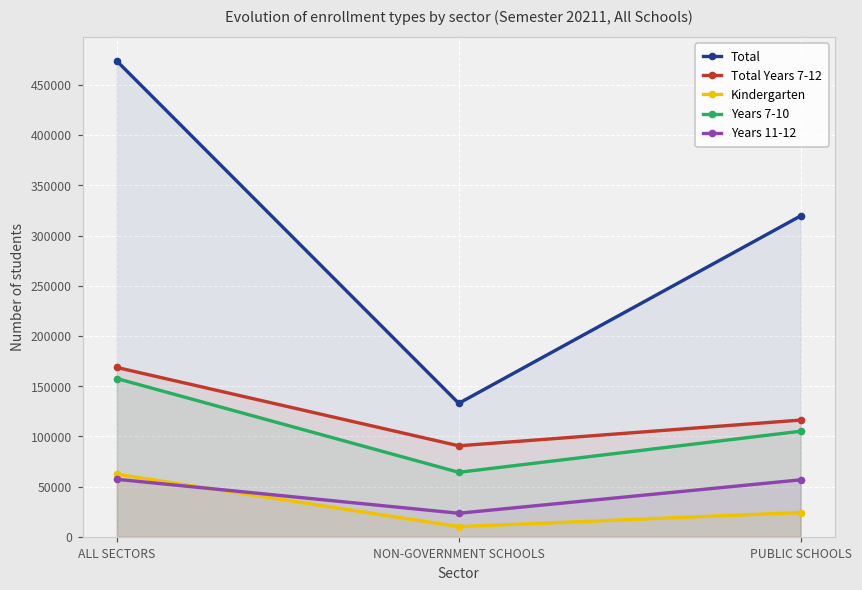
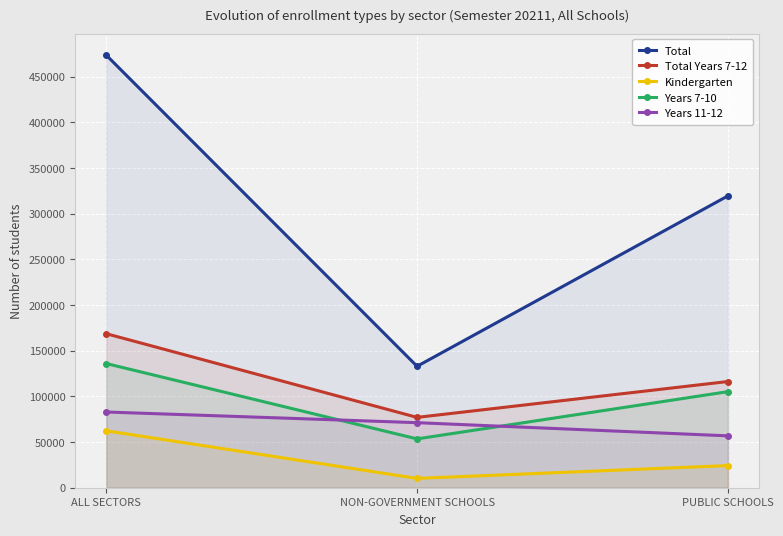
Years 7-10, ALL SECTORS: 160000 -> 140000
Years 11-12, ALL SECTORS: 60000 -> 80000
Total Years 7-12, NON-GOVERNMENT SCHOOLS: 90000 -> 80000
Years 7-10, NON-GOVERNMENT SCHOOLS: 60000 -> 50000
Years 11-12, NON-GOVERNMENT SCHOOLS: 20000 -> 70000
